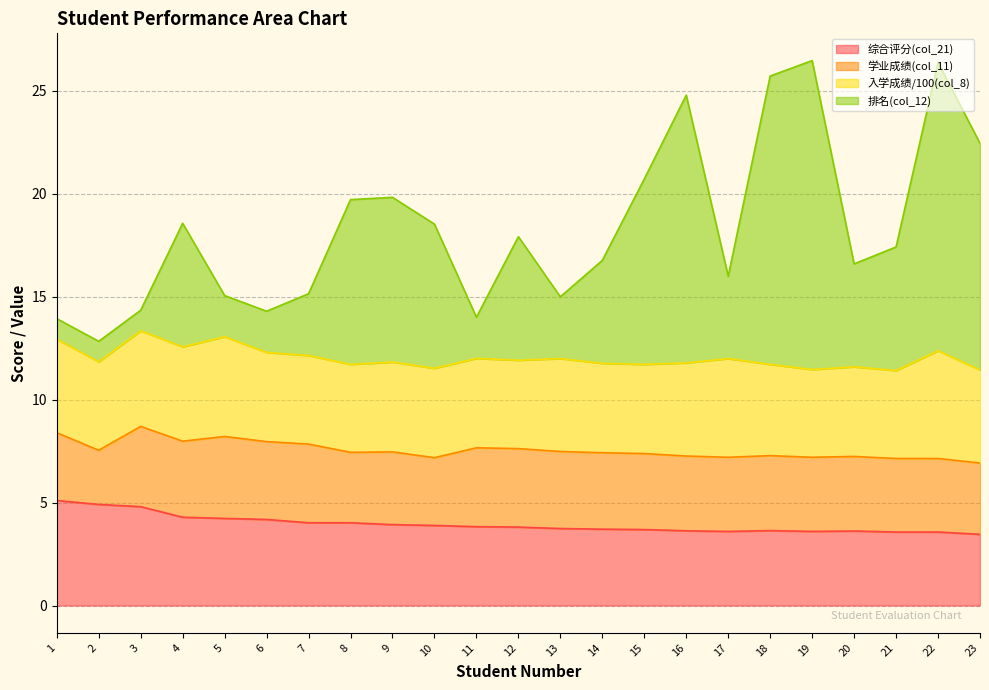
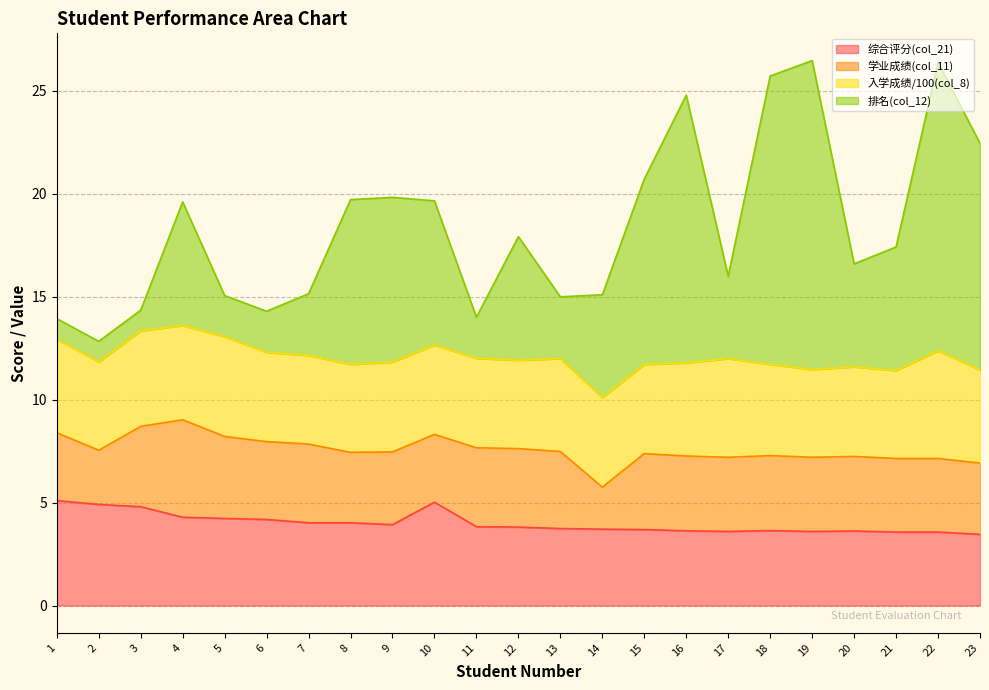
学业成绩(col_11), 4: 3.7 -> 4.7
综合评分(col_21), 10: 3.9 -> 5.0
学业成绩(col_11), 14: 3.7 -> 2.0
